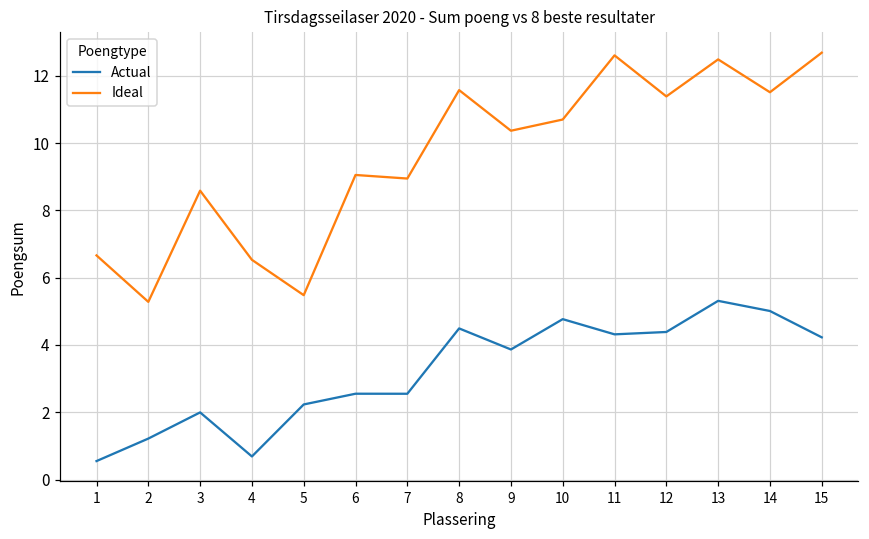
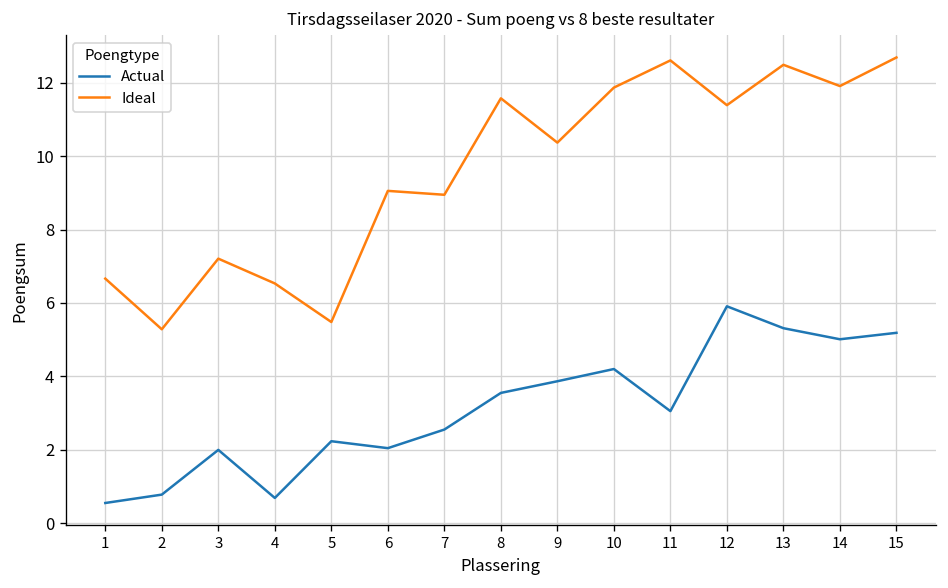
Actual, 2: 1.2 -> 0.8
Ideal, 3: 8.6 -> 7.2
Actual, 6: 2.6 -> 2.0
Actual, 8: 4.5 -> 3.5
Actual, 10: 4.8 -> 4.2
Ideal, 10: 10.7 -> 11.9
Actual, 11: 4.3 -> 3.1
Actual, 12: 4.4 -> 5.9
Ideal, 14: 11.5 -> 11.9
Actual, 15: 4.2 -> 5.2
